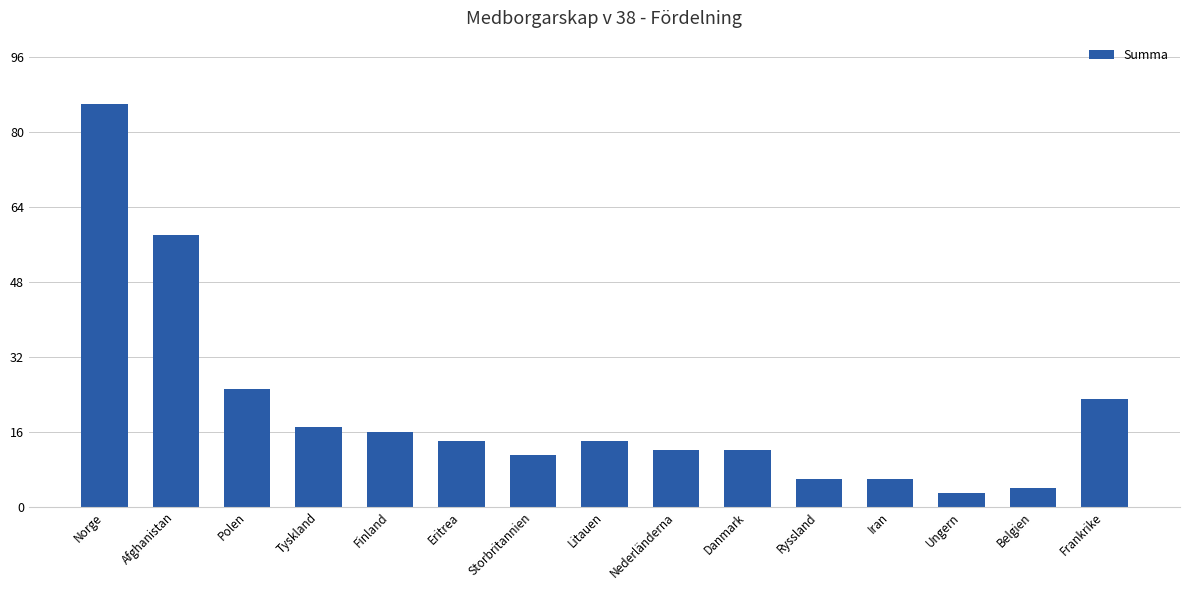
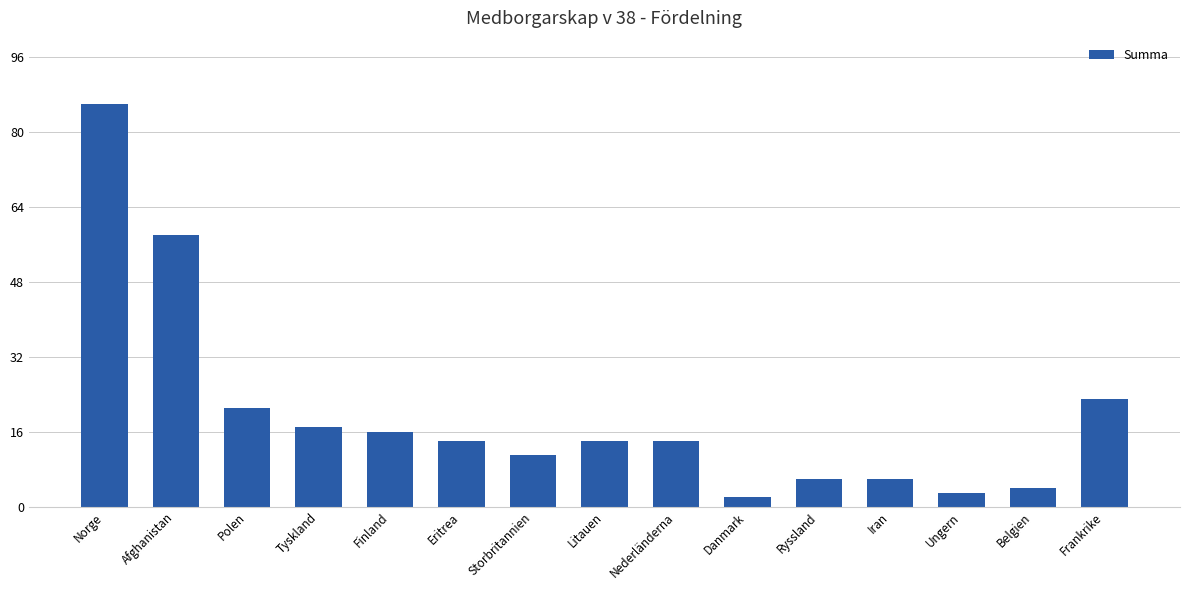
Polen: 25 -> 21
Nederländerna: 12 -> 14
Danmark: 12 -> 2
